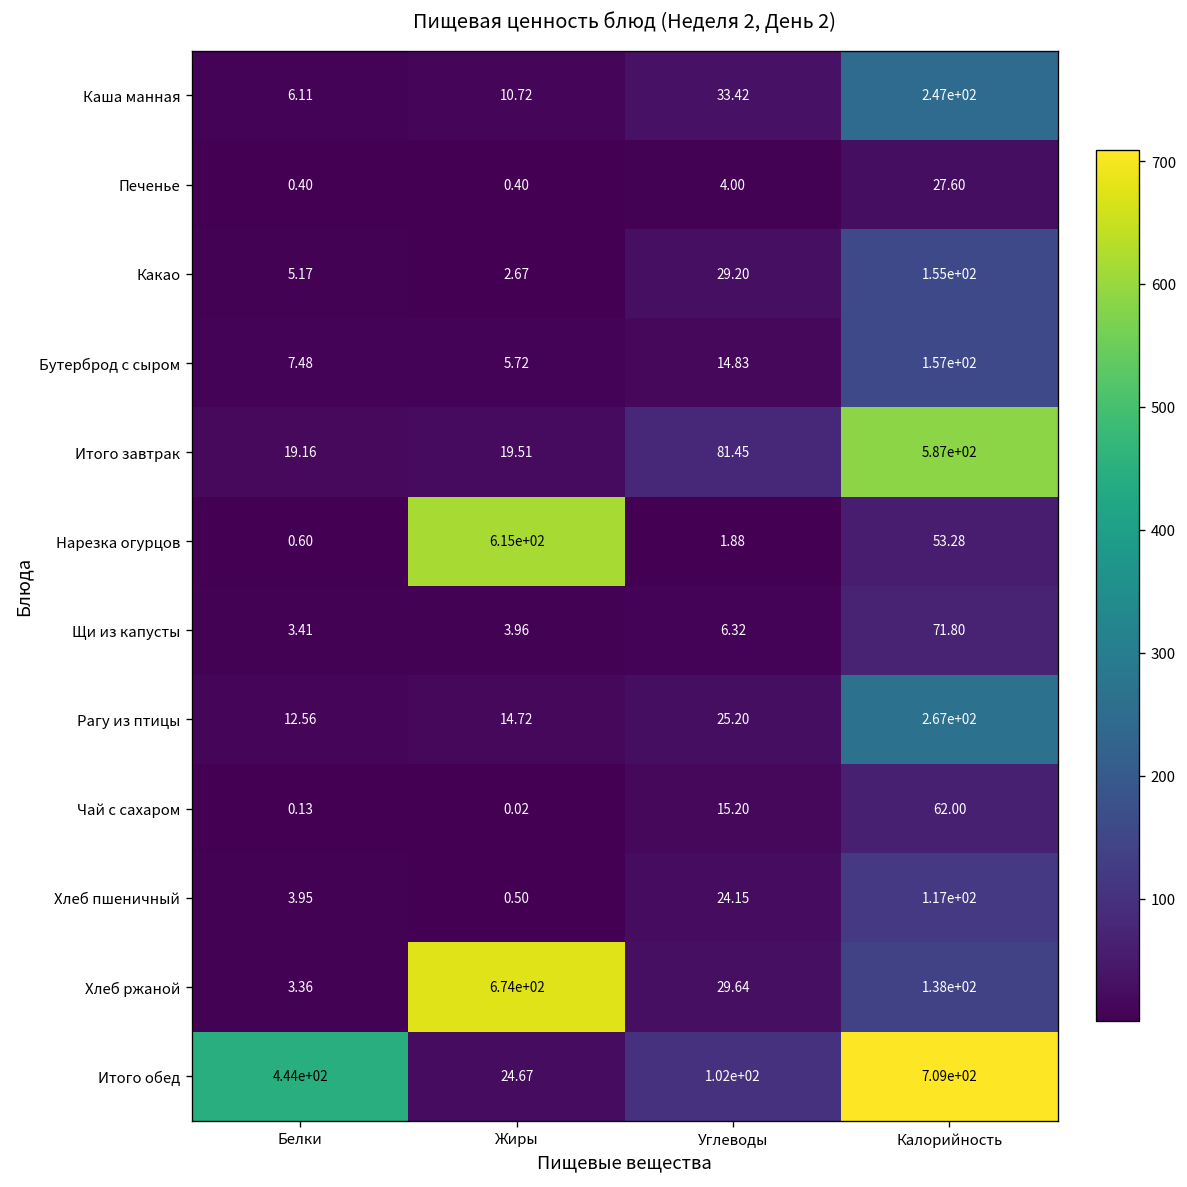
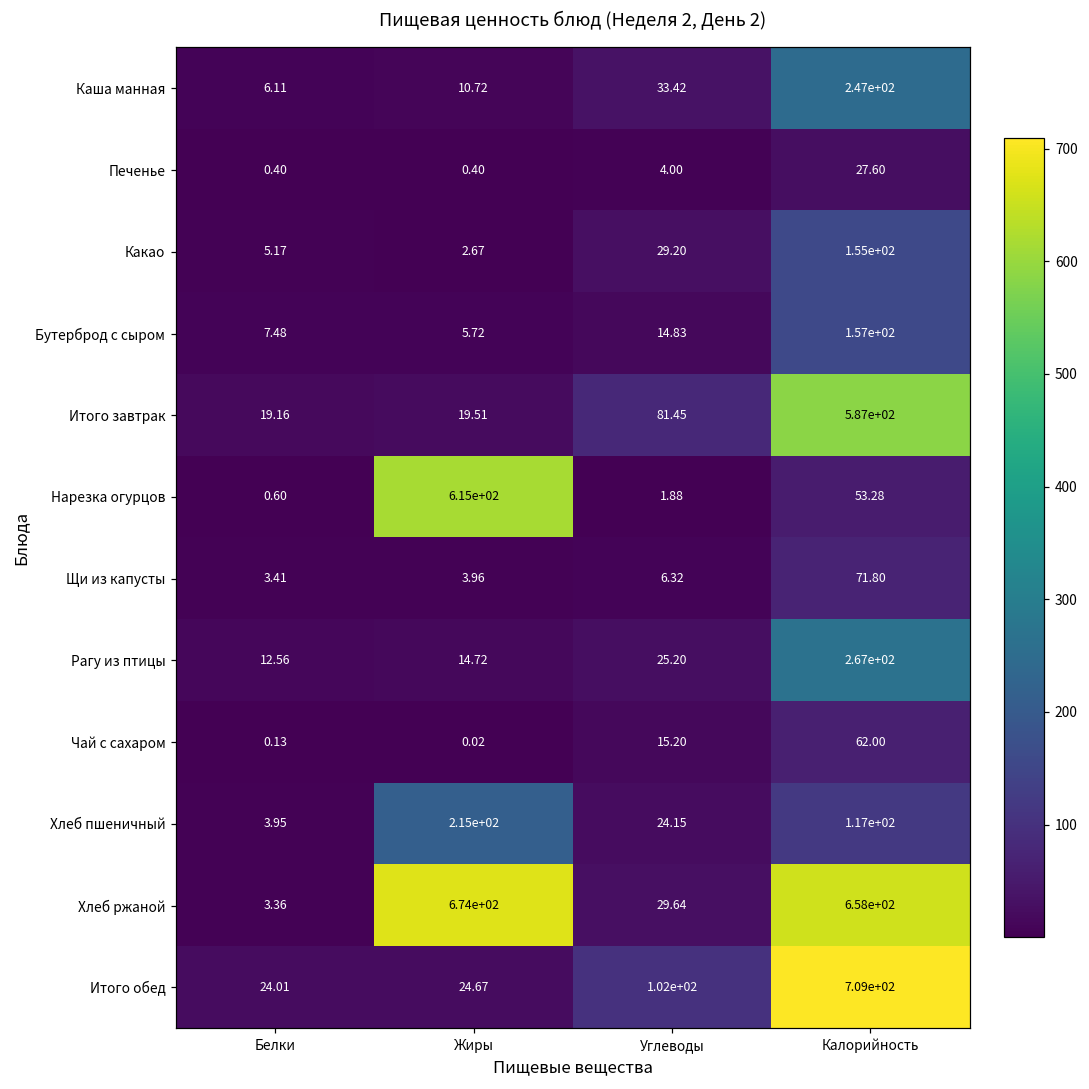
Хлеб пшеничный, Жиры: 0.50 -> 2.15e+02
Хлеб ржаной, Калорийность: 1.38e+02 -> 6.58e+02
Итого обед, Белки: 4.44e+02 -> 24.01
